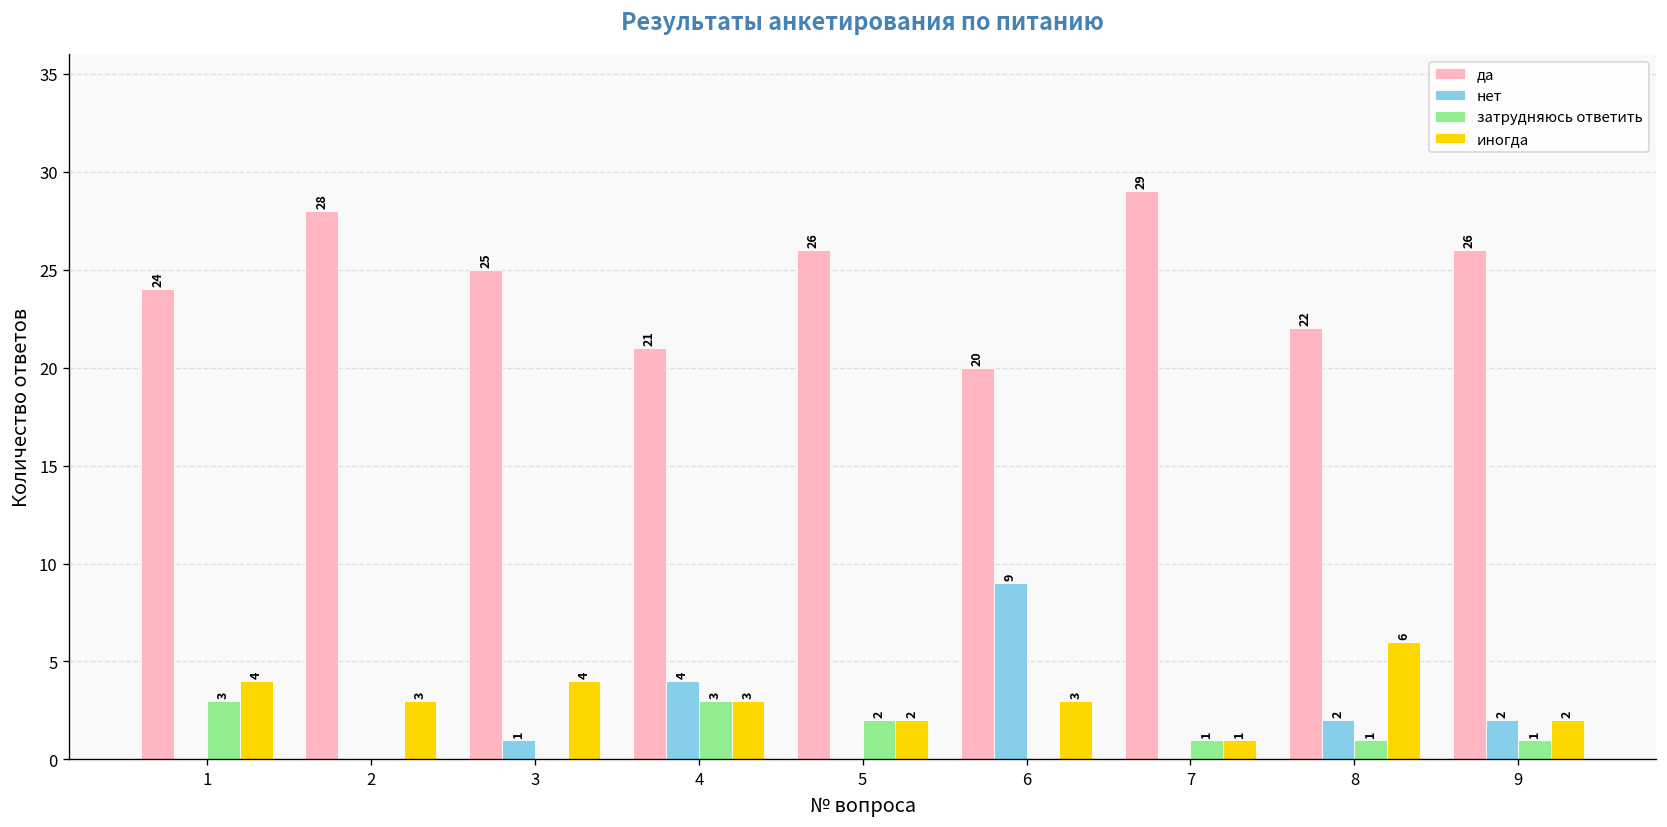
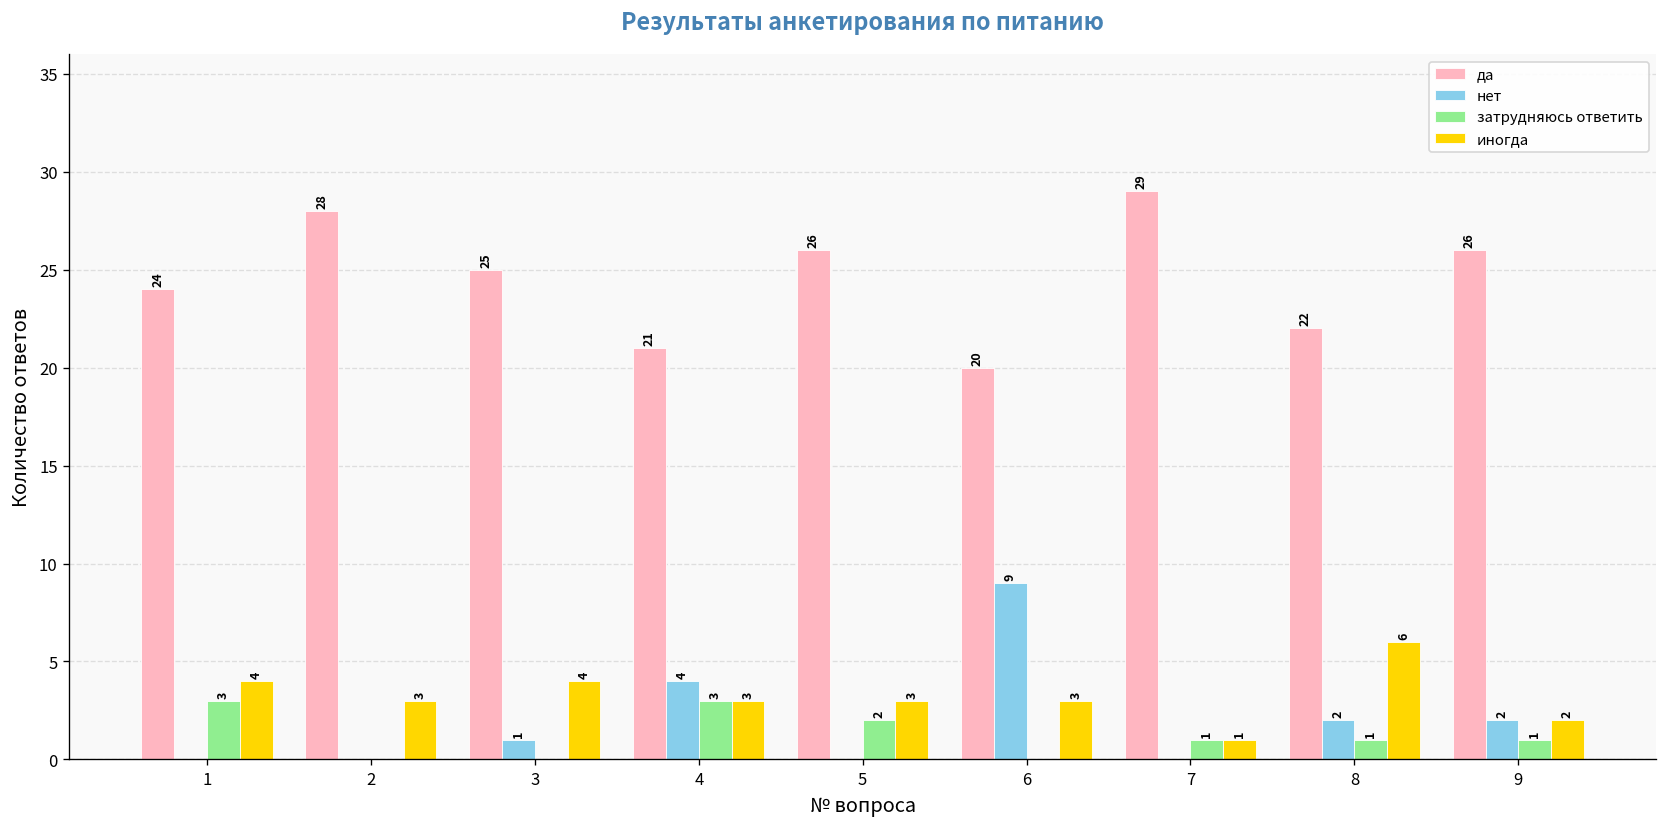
иногда, 5: 2 -> 3
